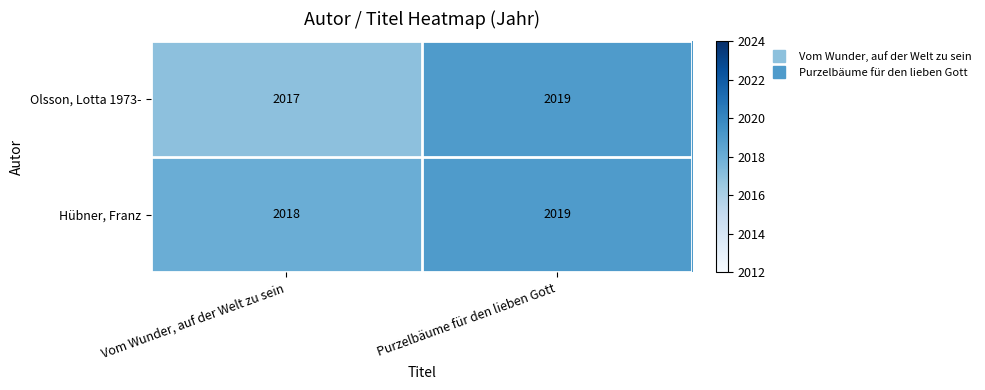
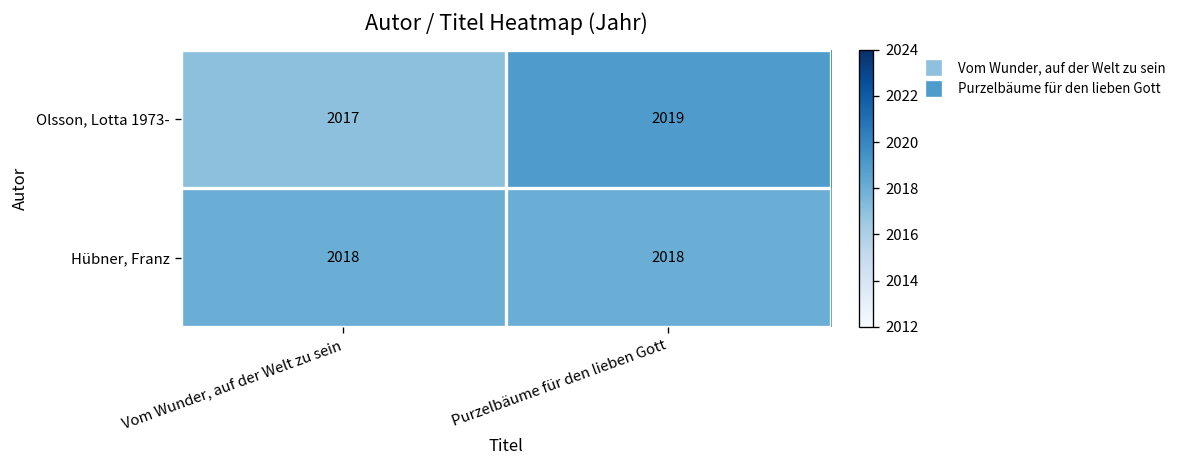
Hübner, Franz, Purzelbäume für den lieben Gott: 2019 -> 2018
